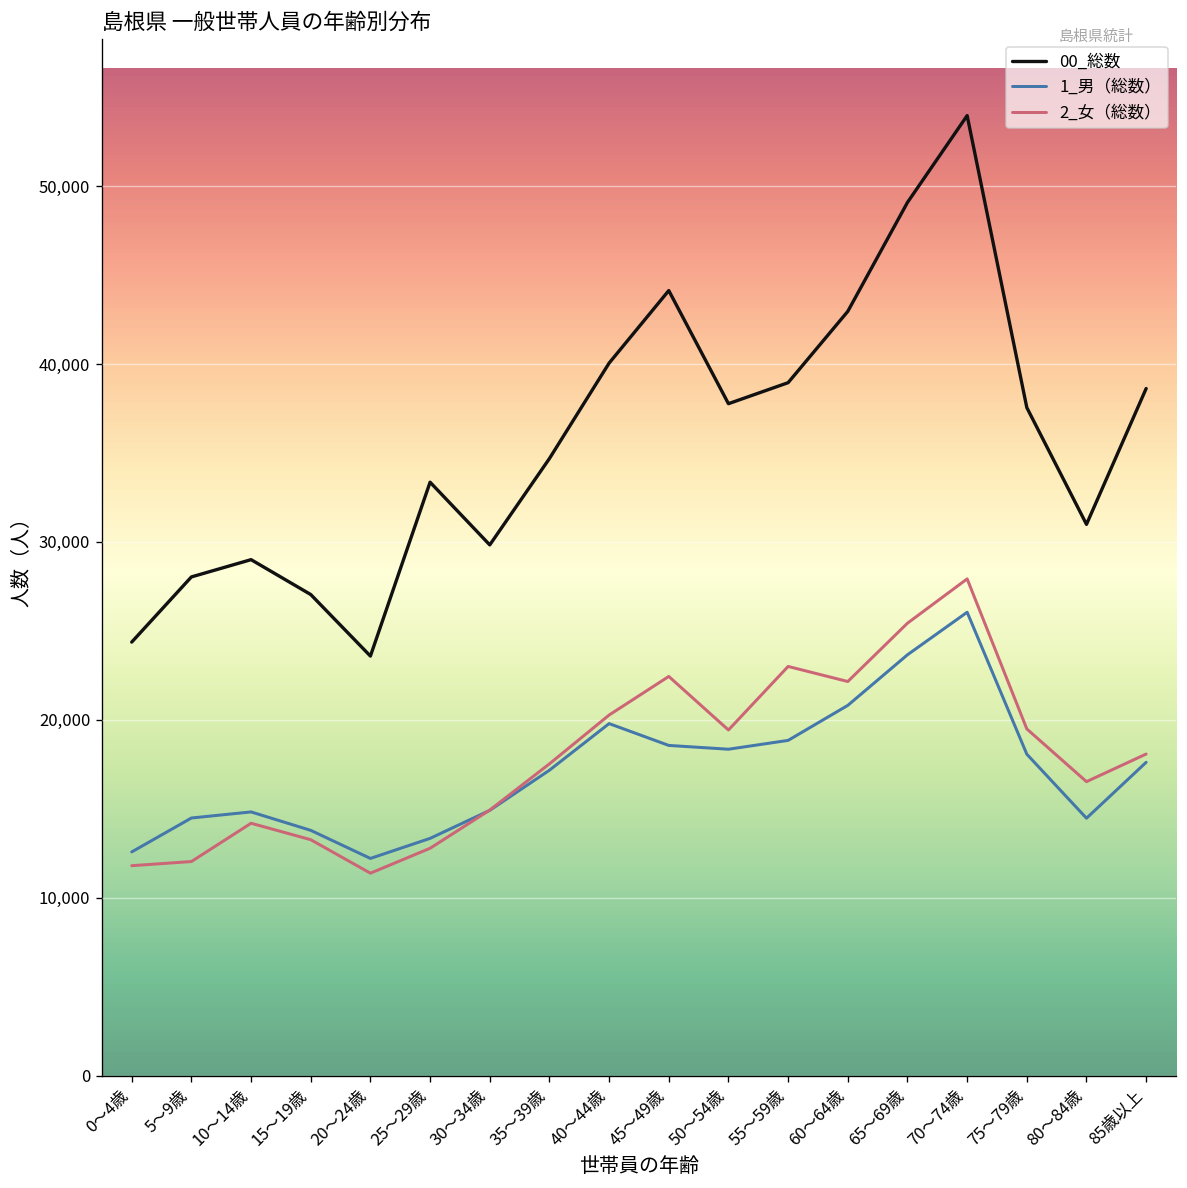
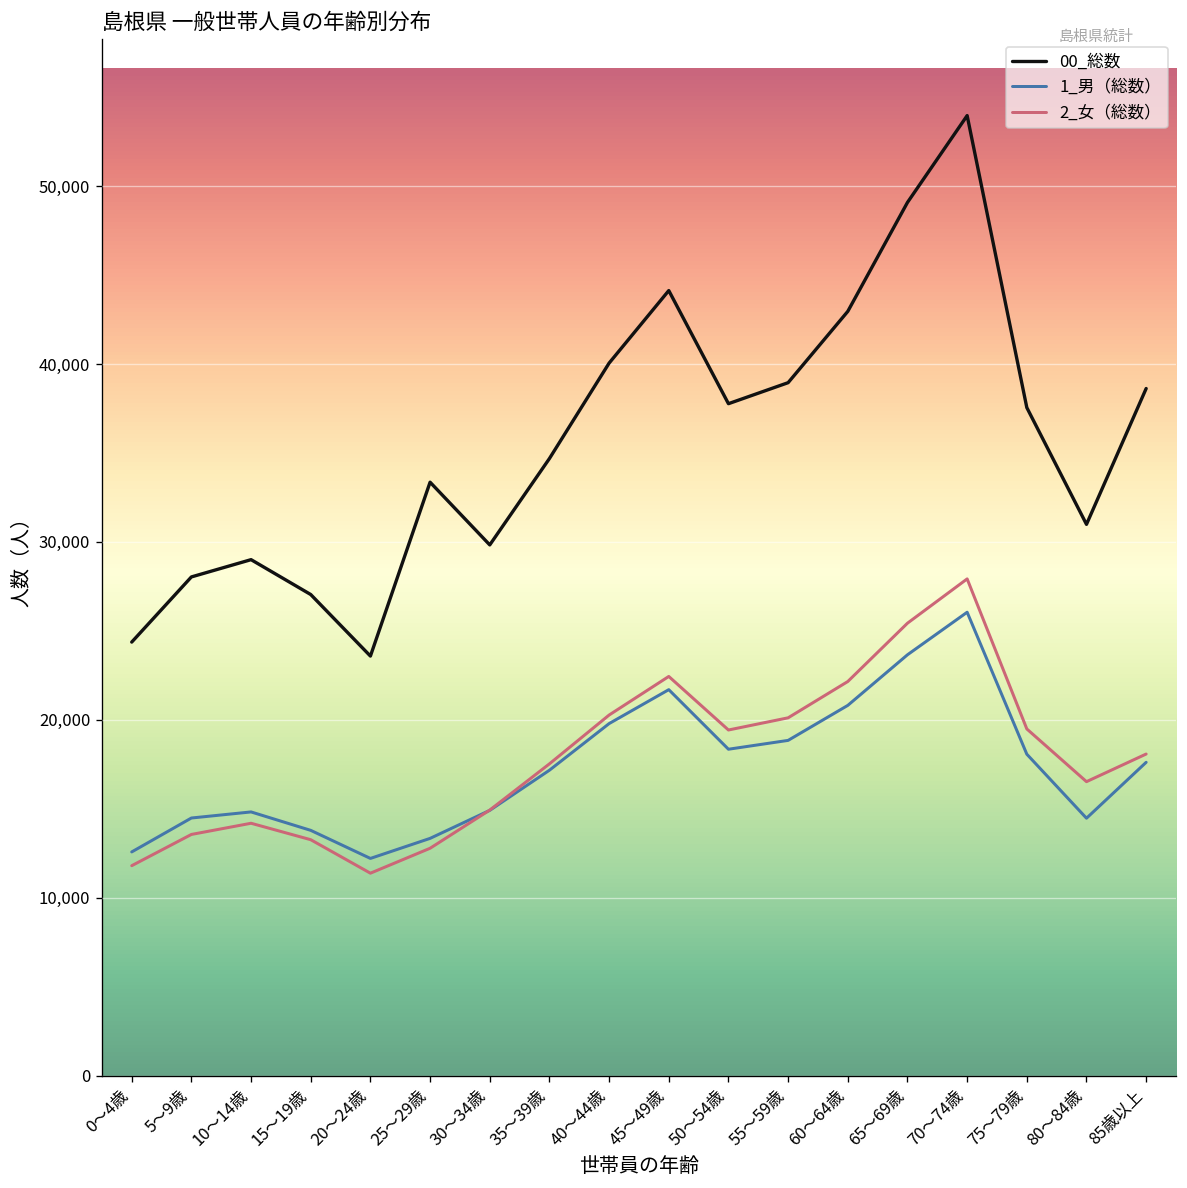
2_女（総数）, 5～9歳: 12,000 -> 13,600
1_男（総数）, 45～49歳: 18,600 -> 21,700
2_女（総数）, 55～59歳: 23,000 -> 20,100
